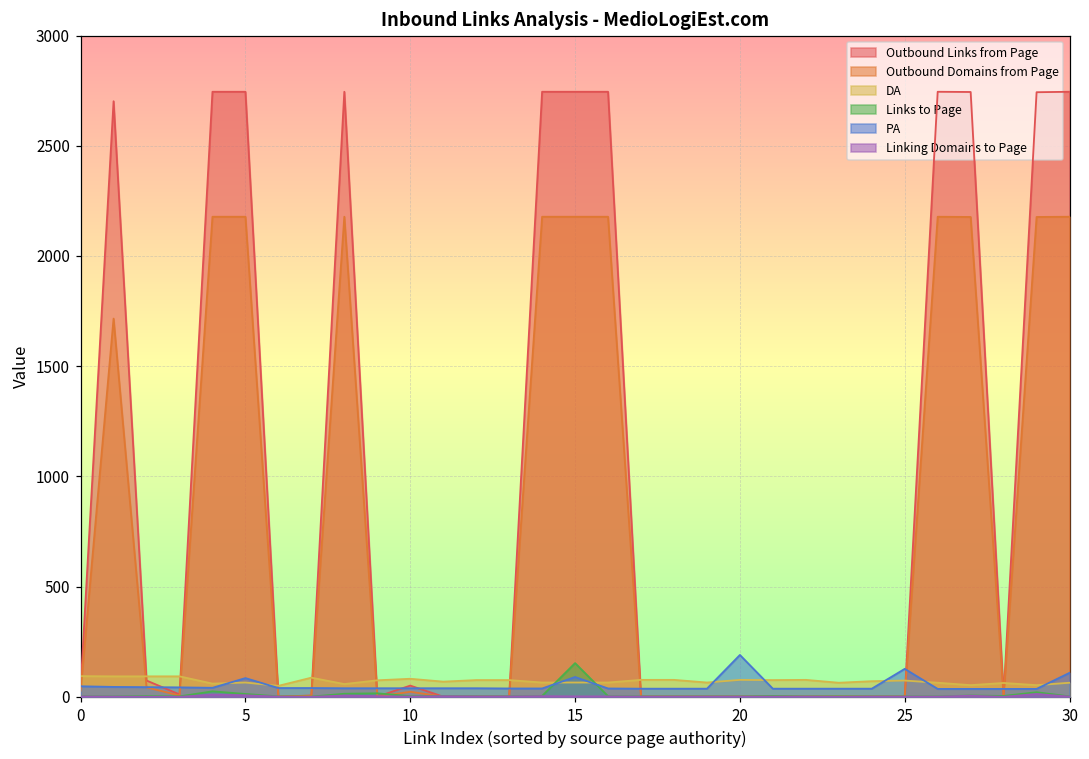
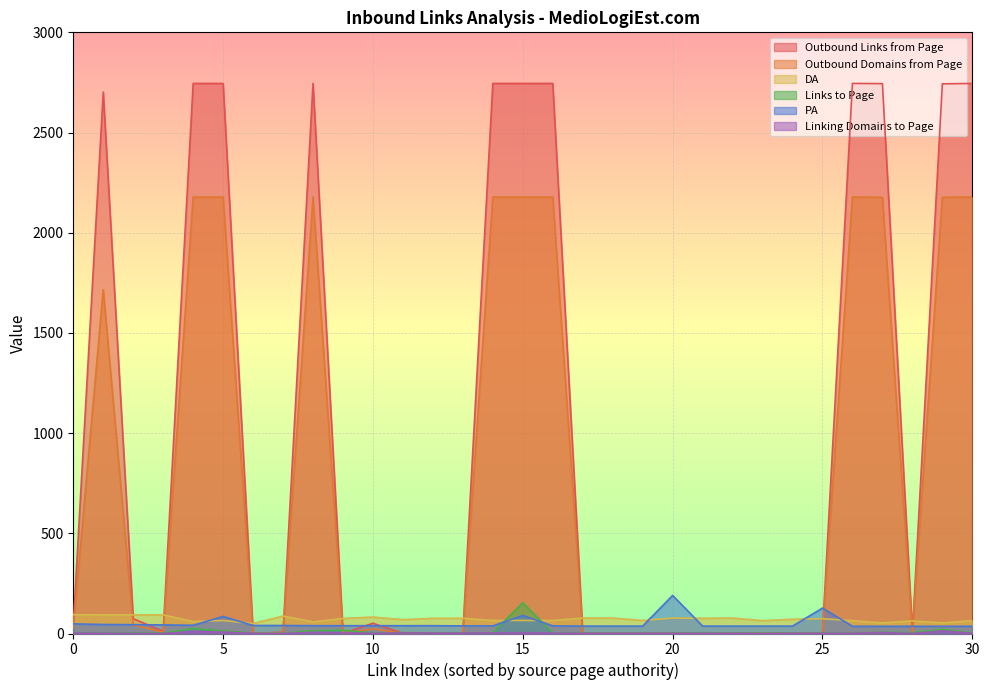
PA, 30: 110 -> 40
